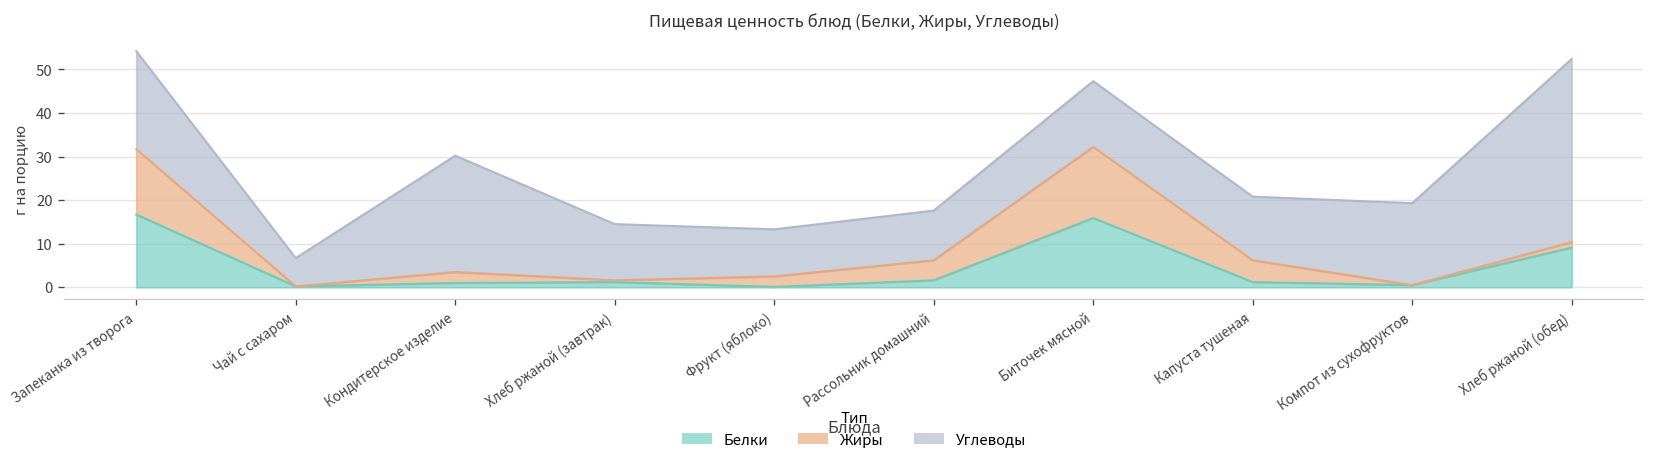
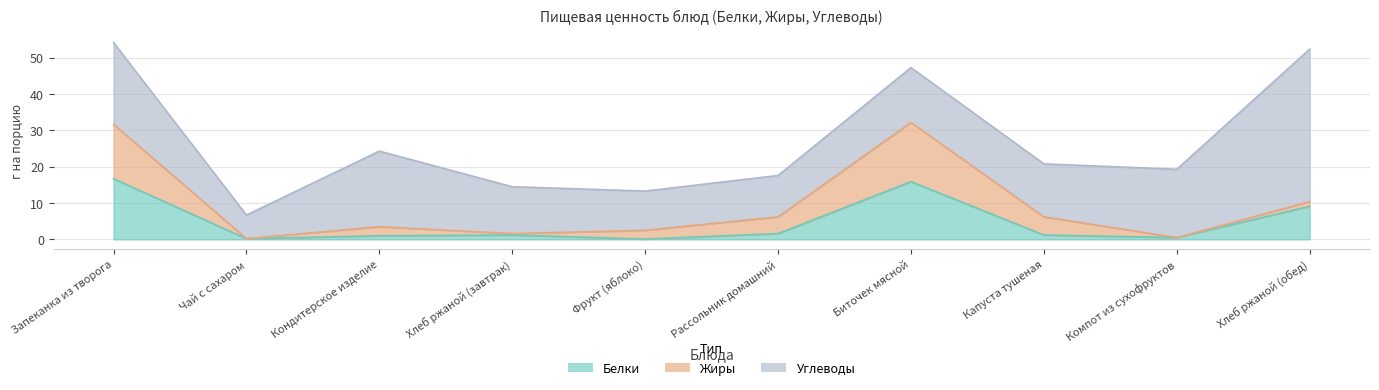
Углеводы, Кондитерское изделие: 27 -> 21
